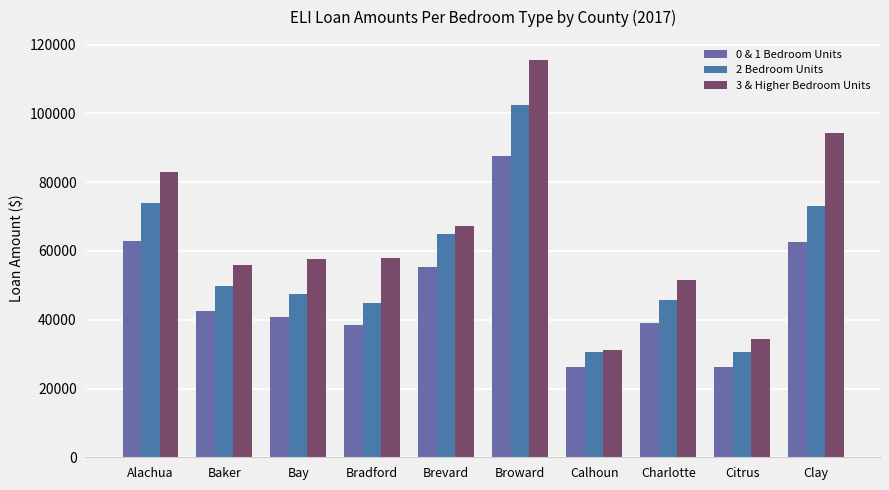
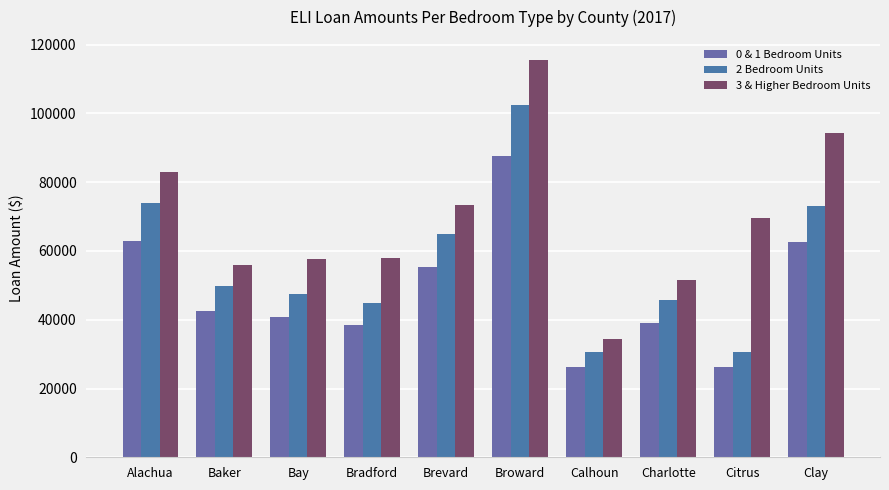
3 & Higher Bedroom Units, Brevard: 67000 -> 73000
3 & Higher Bedroom Units, Calhoun: 31000 -> 35000
3 & Higher Bedroom Units, Citrus: 35000 -> 69000
